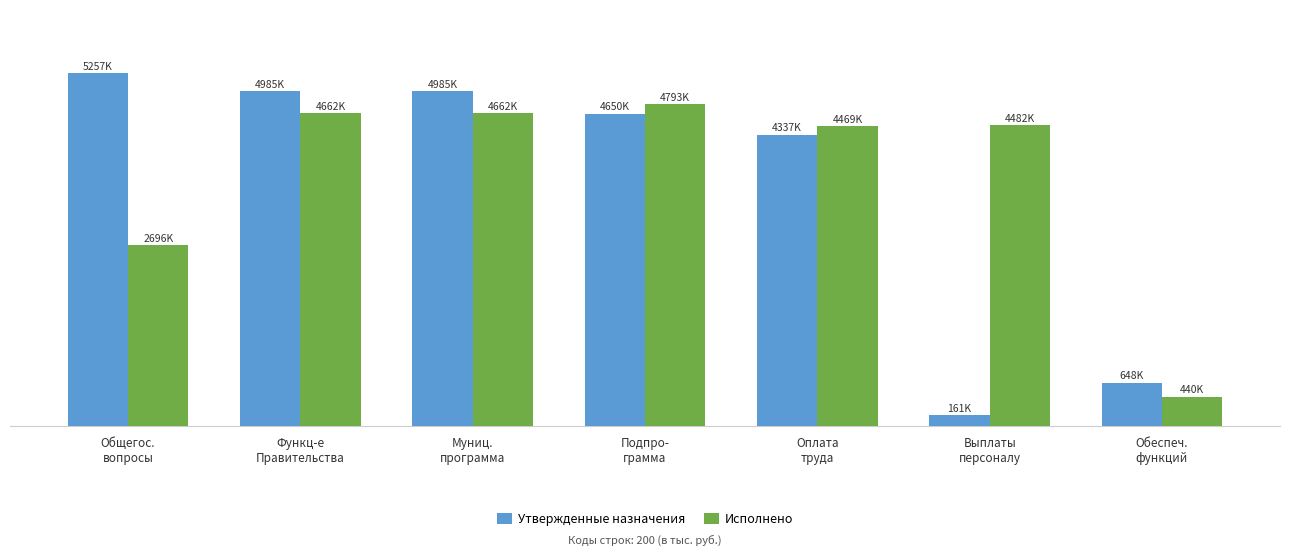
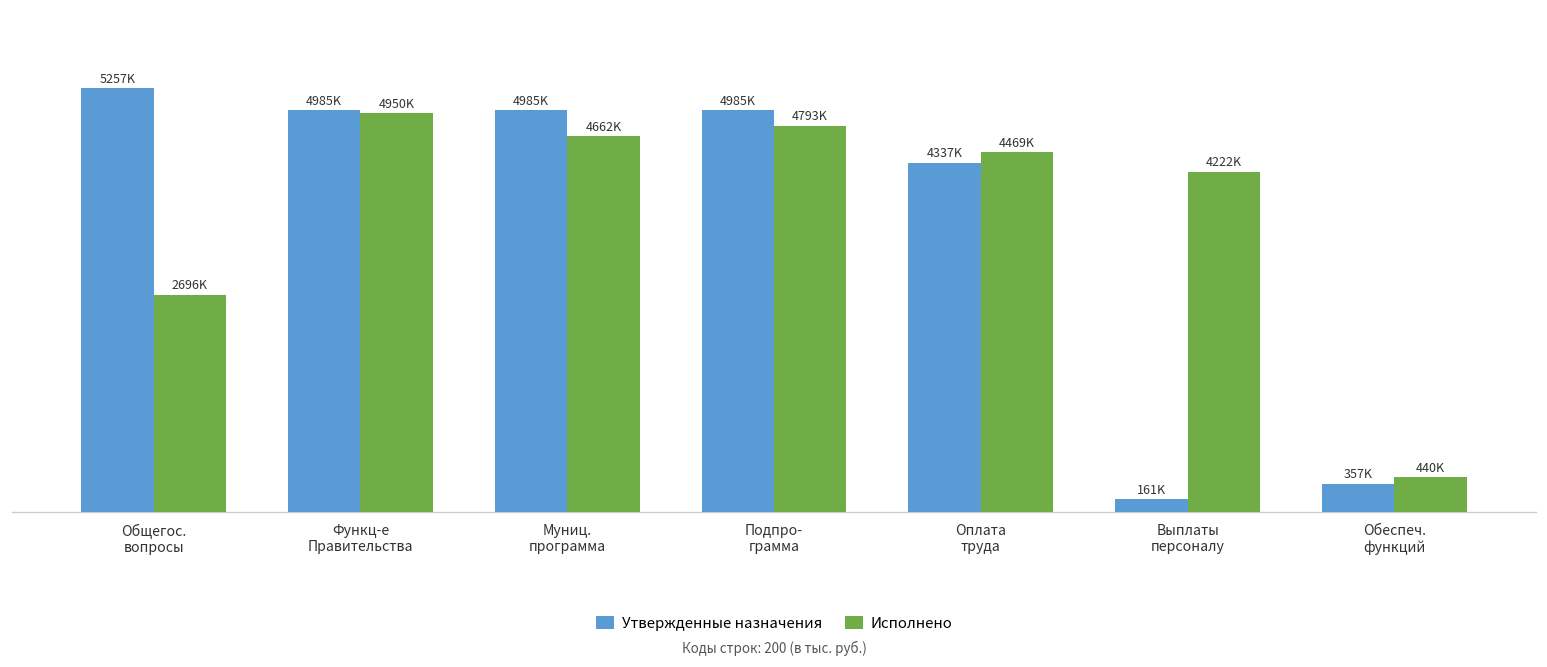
Исполнено, Функц-е Правительства: 4662K -> 4950K
Утвержденные назначения, Подпро- грамма: 4650K -> 4985K
Исполнено, Выплаты персоналу: 4482K -> 4222K
Утвержденные назначения, Обеспеч. функций: 648K -> 357K
